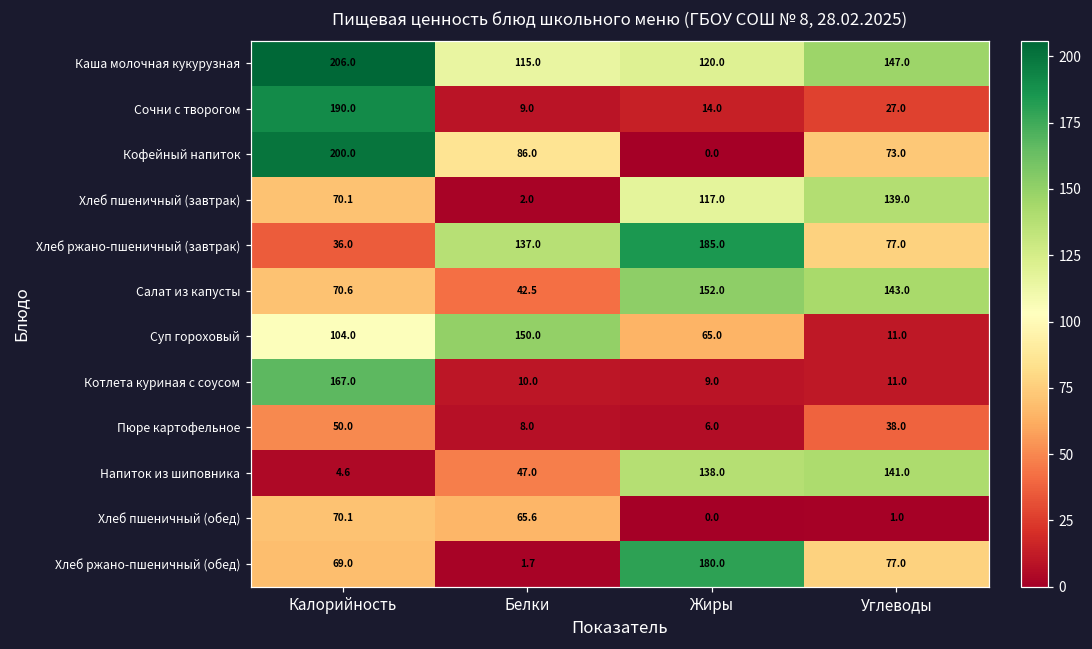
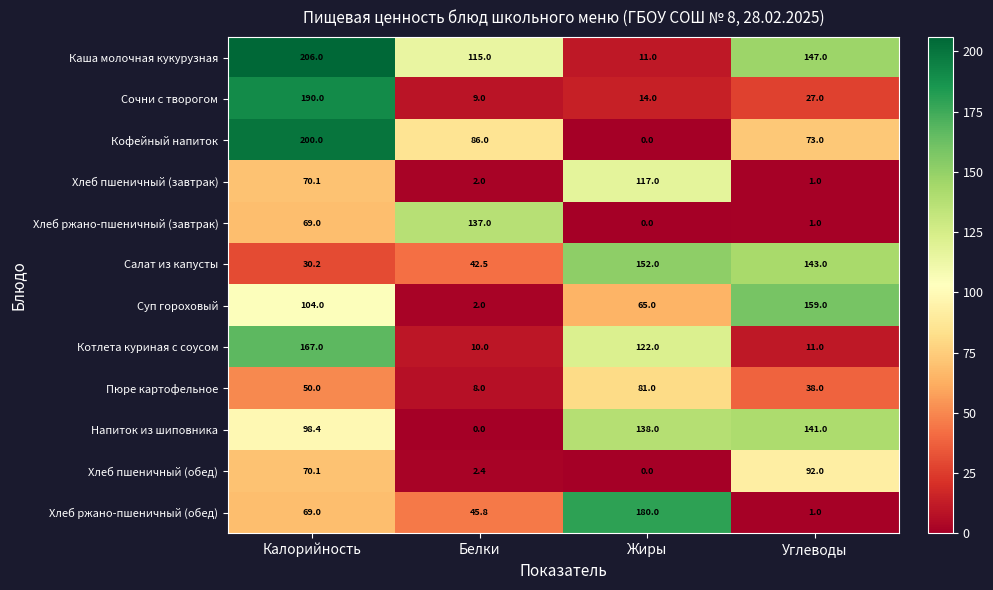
Каша молочная кукурузная, Жиры: 120.0 -> 11.0
Хлеб пшеничный (завтрак), Углеводы: 139.0 -> 1.0
Хлеб ржано-пшеничный (завтрак), Калорийность: 36.0 -> 69.0
Хлеб ржано-пшеничный (завтрак), Жиры: 185.0 -> 0.0
Хлеб ржано-пшеничный (завтрак), Углеводы: 77.0 -> 1.0
Салат из капусты, Калорийность: 70.6 -> 30.2
Суп гороховый, Белки: 150.0 -> 2.0
Суп гороховый, Углеводы: 11.0 -> 159.0
Котлета куриная с соусом, Жиры: 9.0 -> 122.0
Пюре картофельное, Жиры: 6.0 -> 81.0
Напиток из шиповника, Калорийность: 4.6 -> 98.4
Напиток из шиповника, Белки: 47.0 -> 0.0
Хлеб пшеничный (обед), Белки: 65.6 -> 2.4
Хлеб пшеничный (обед), Углеводы: 1.0 -> 92.0
Хлеб ржано-пшеничный (обед), Белки: 1.7 -> 45.8
Хлеб ржано-пшеничный (обед), Углеводы: 77.0 -> 1.0
